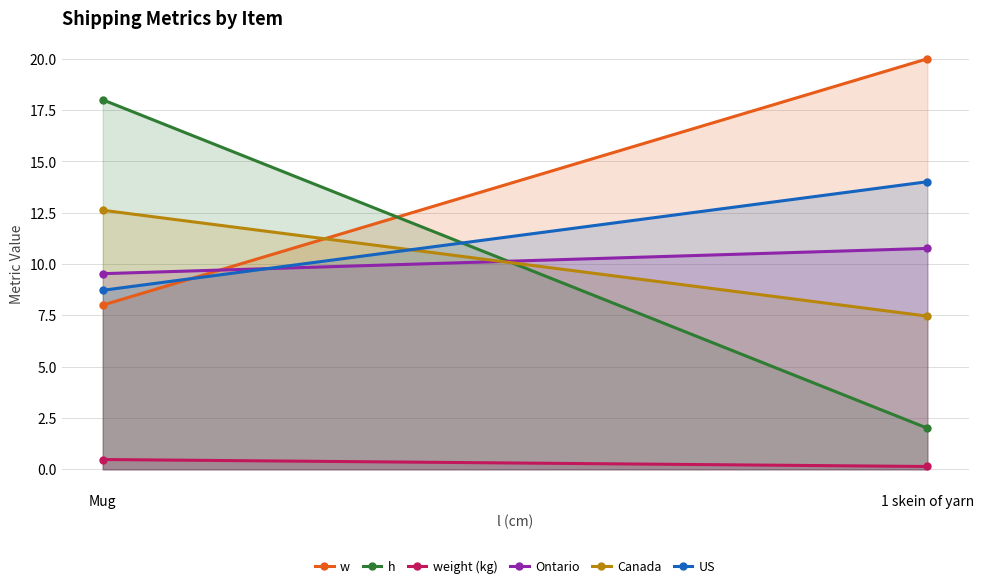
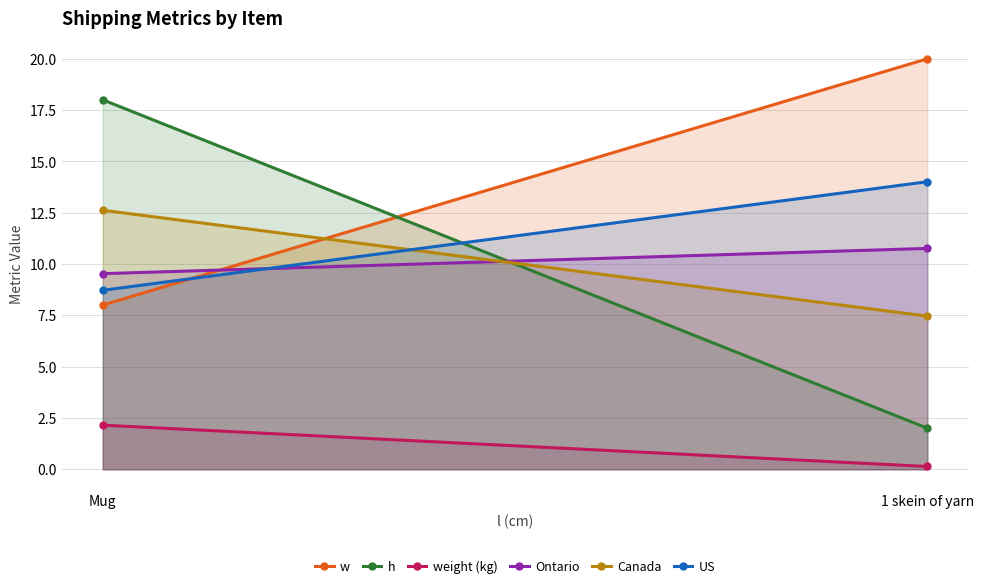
weight (kg), Mug: 0.5 -> 2.1
